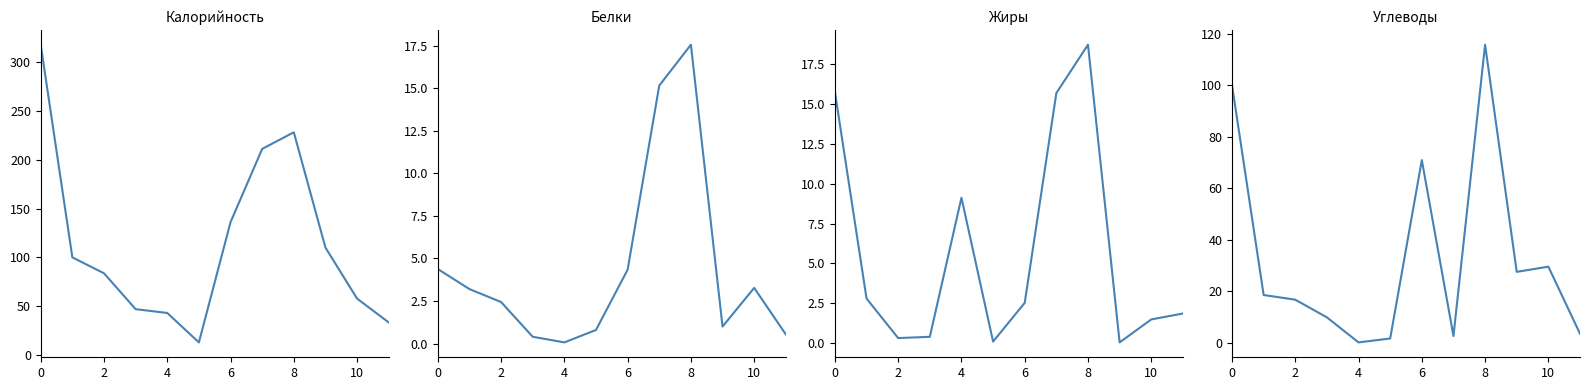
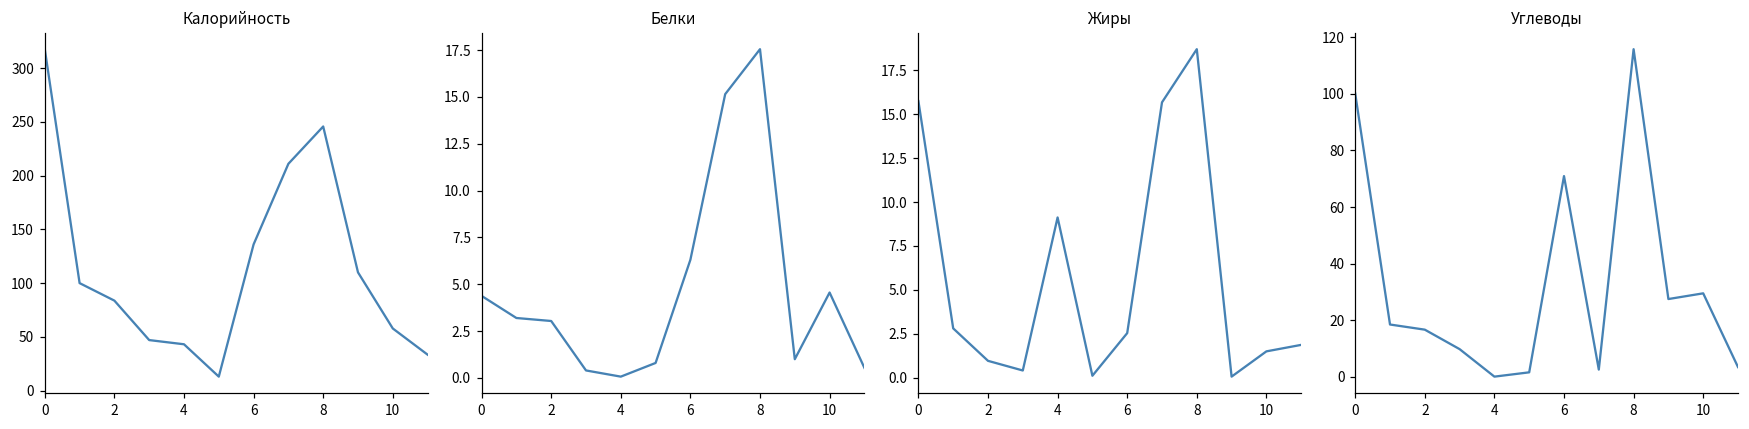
Калорийность, 8: 230 -> 250
Белки, 2: 2.4 -> 3.0
Белки, 6: 4.3 -> 6.3
Белки, 10: 3.3 -> 4.6
Жиры, 2: 0.3 -> 1.0
